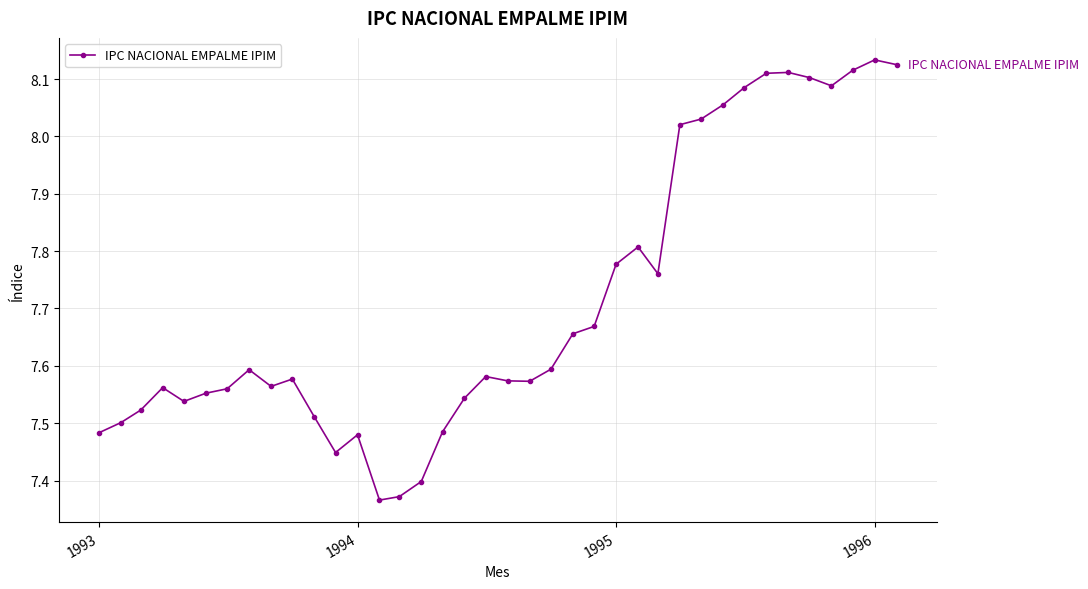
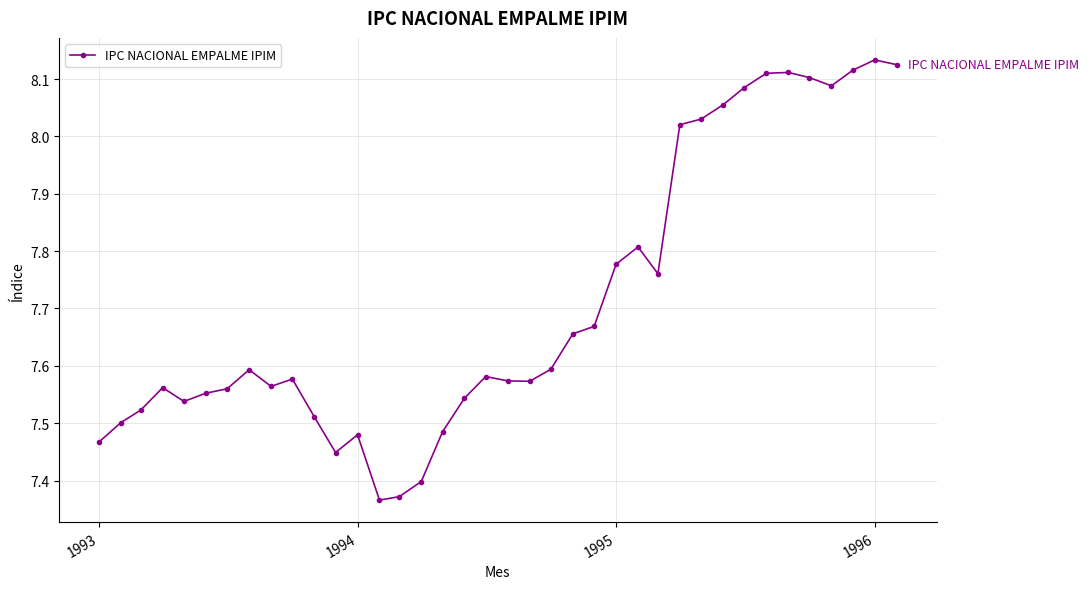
1993: 7.48 -> 7.47
